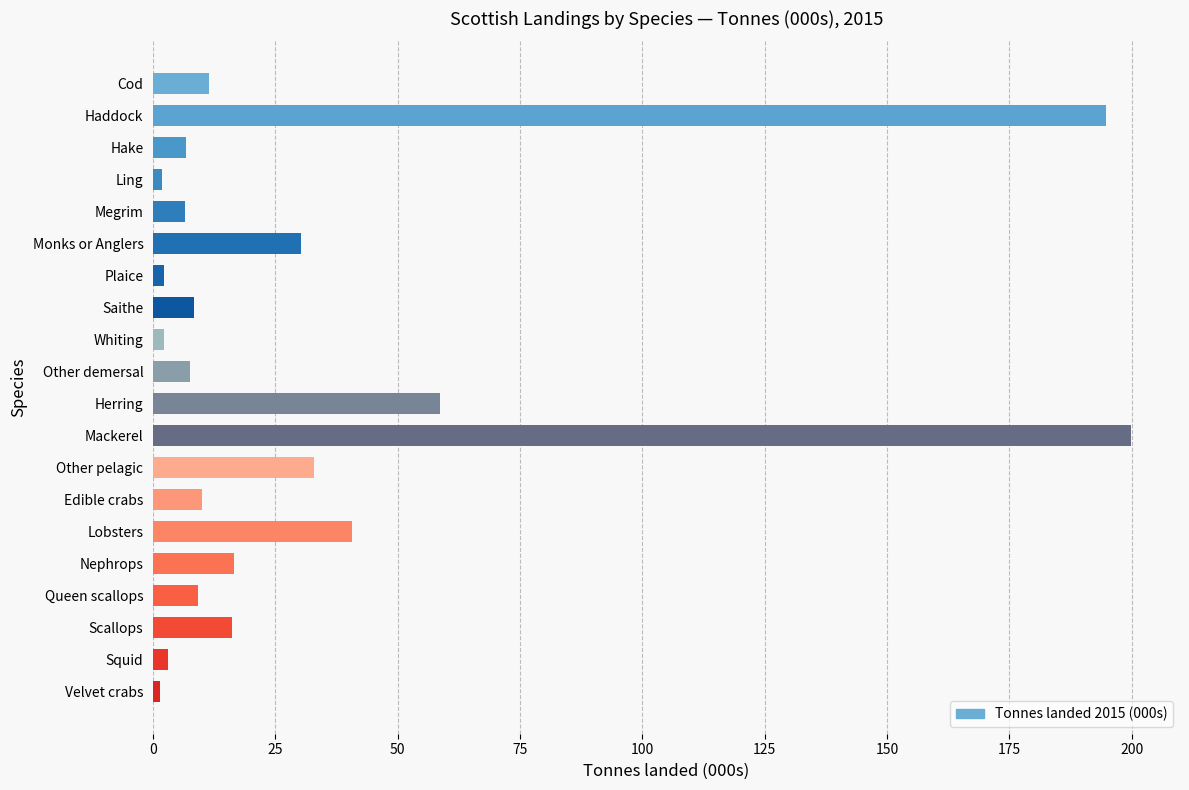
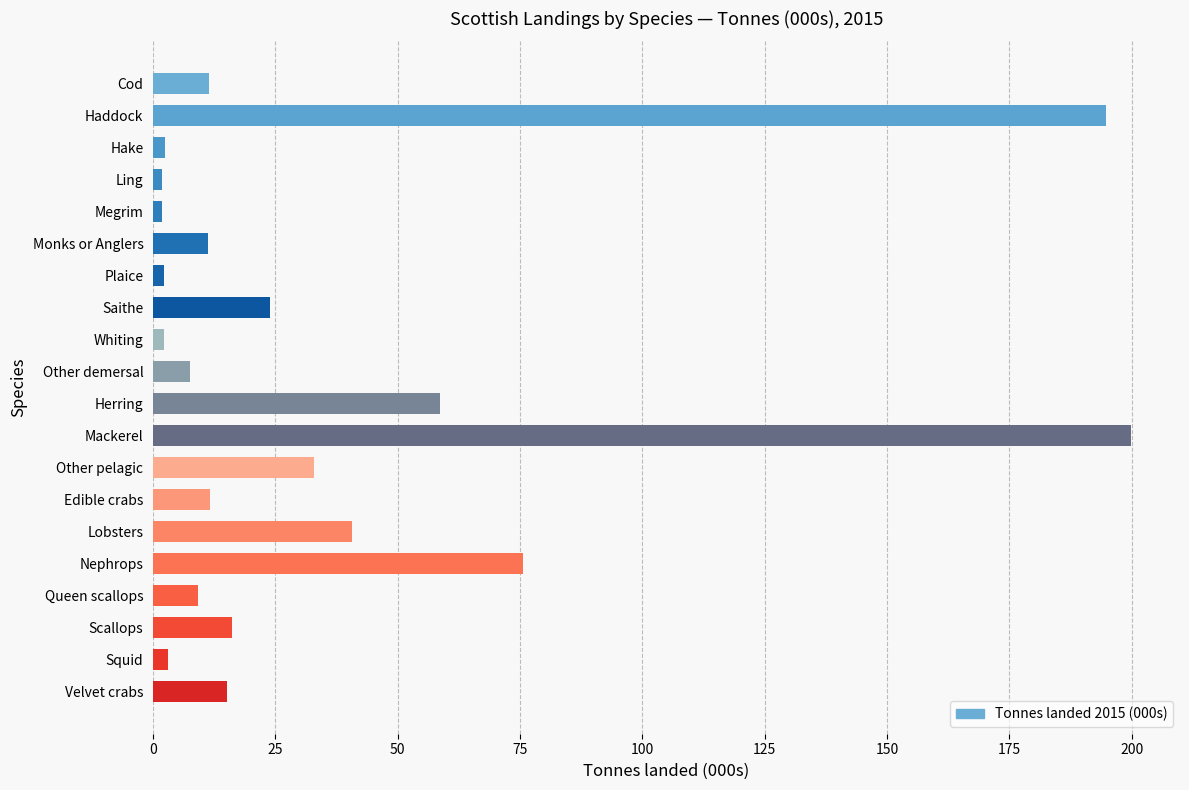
Hake: 7 -> 2
Megrim: 6 -> 2
Monks or Anglers: 30 -> 11
Saithe: 8 -> 24
Edible crabs: 10 -> 12
Nephrops: 17 -> 76
Velvet crabs: 1 -> 15
